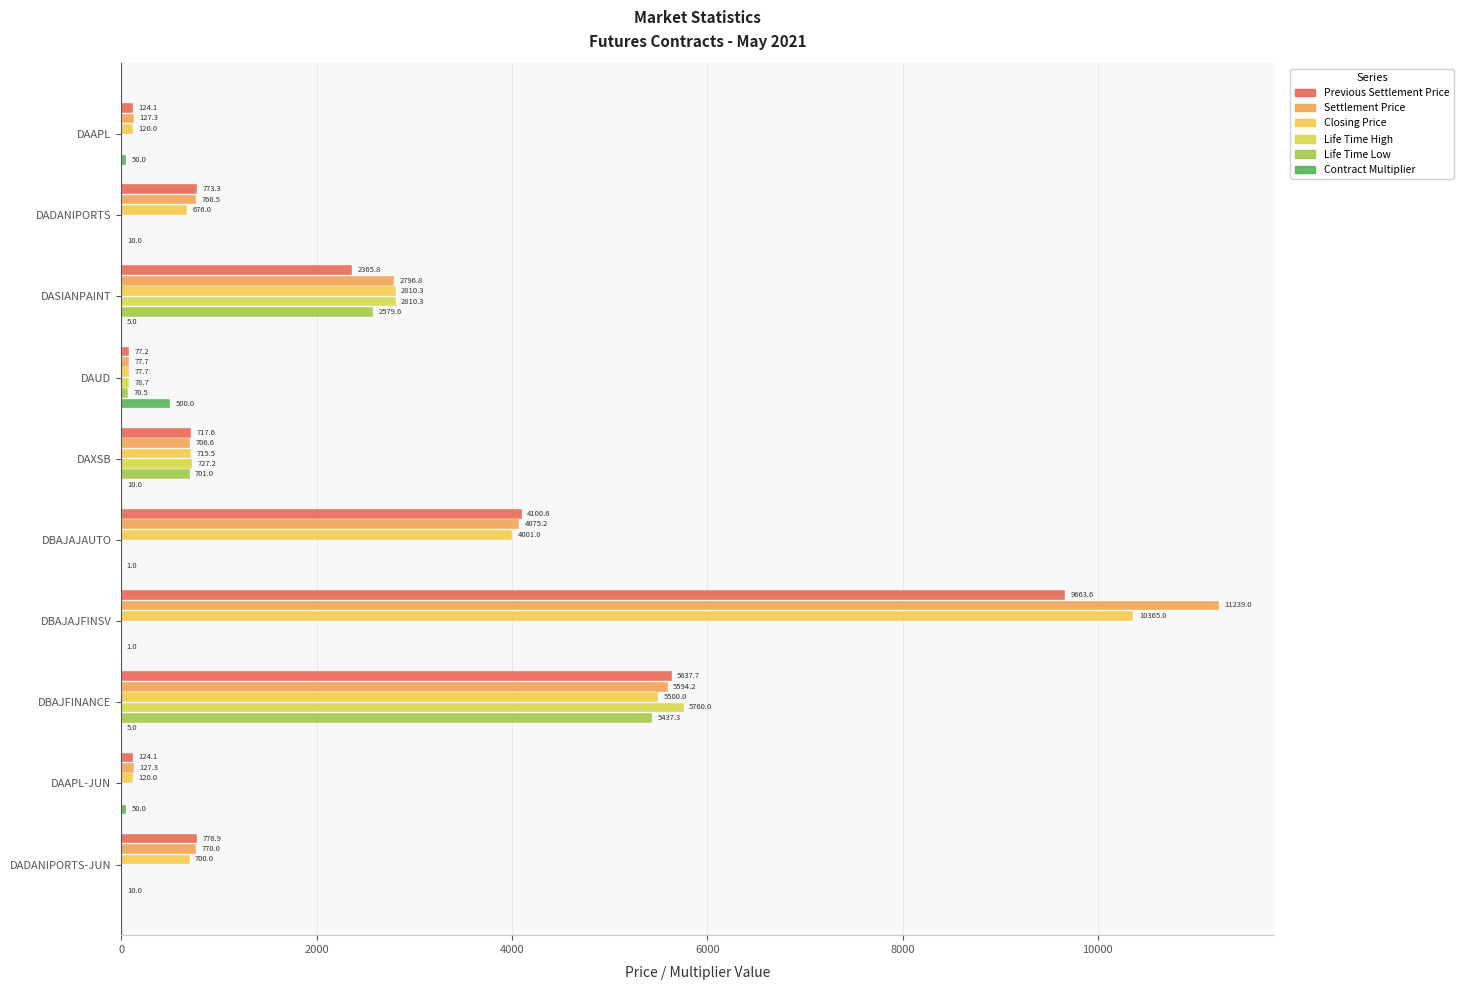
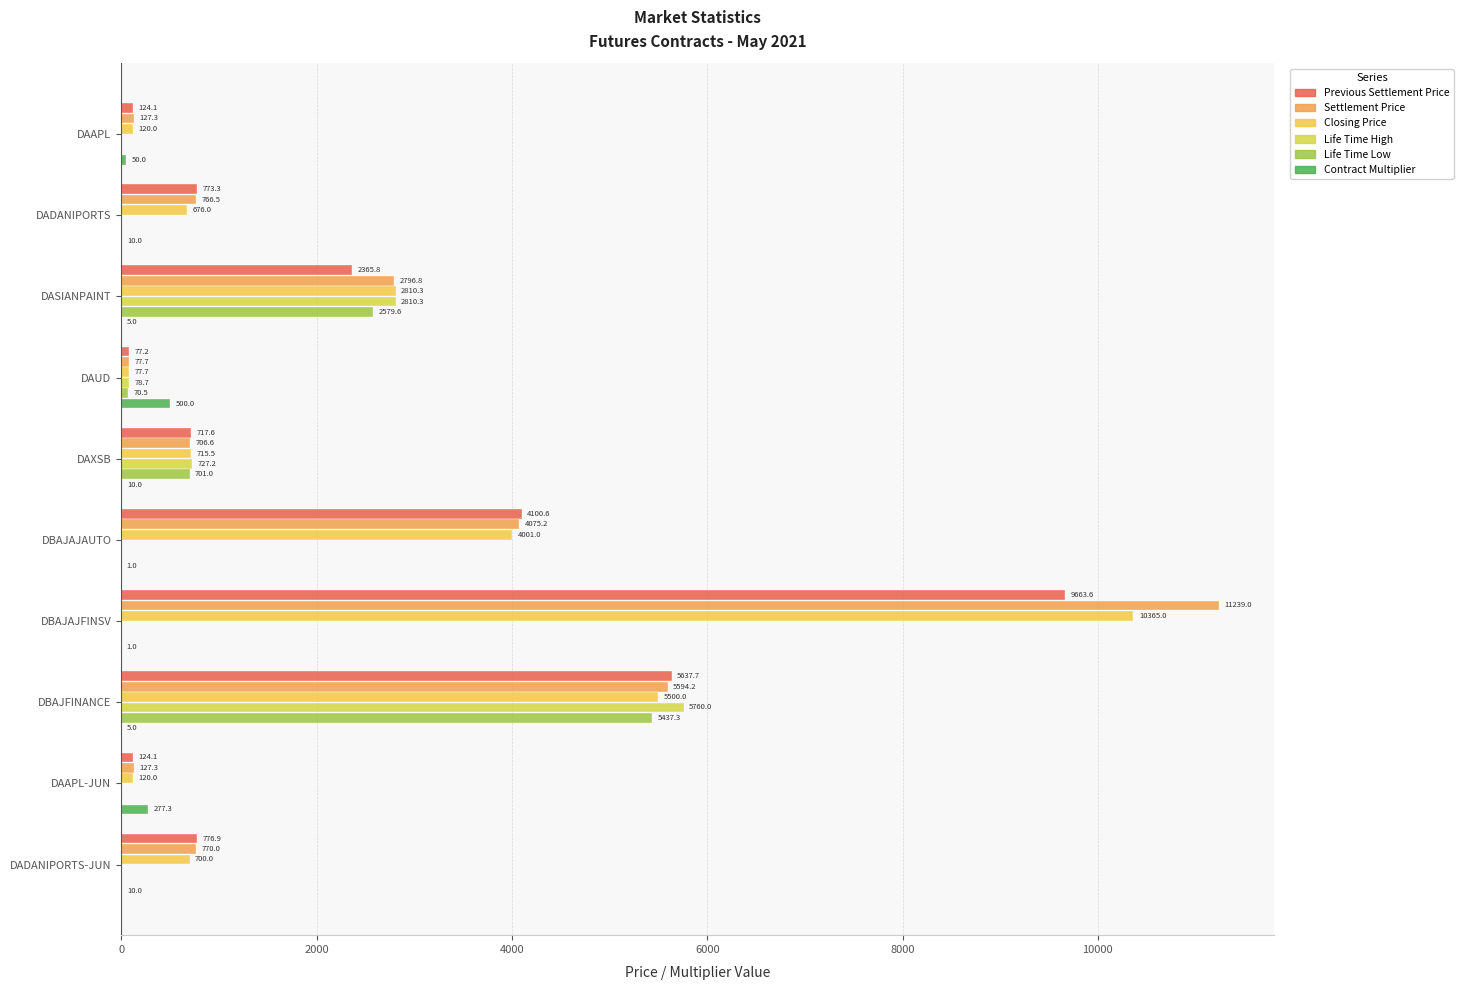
Contract Multiplier, DAAPL-JUN: 50.0 -> 277.3
